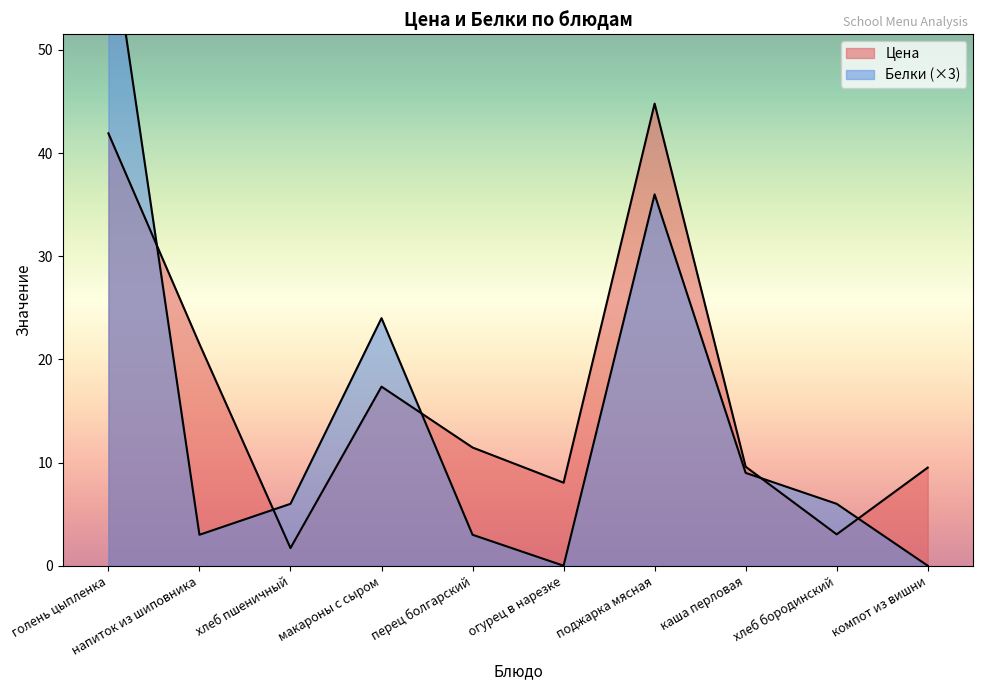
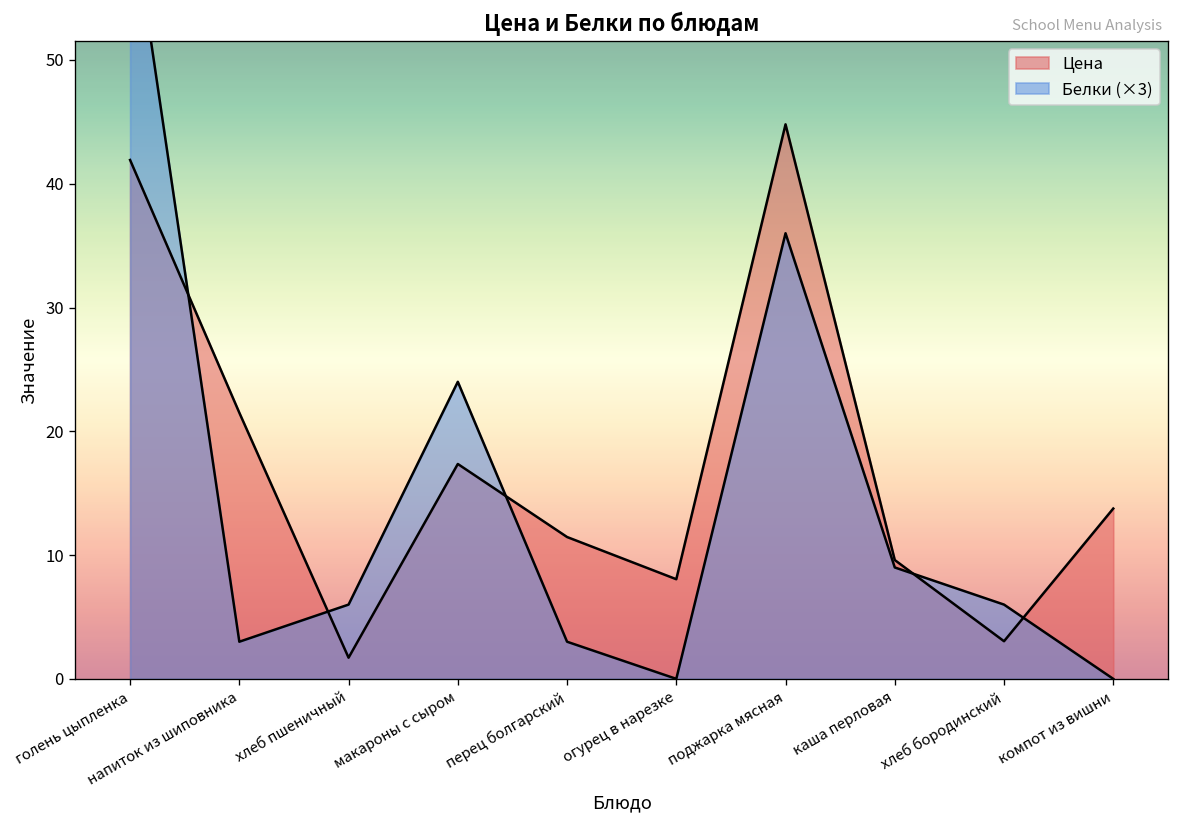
Цена, компот из вишни: 9.5 -> 13.8
